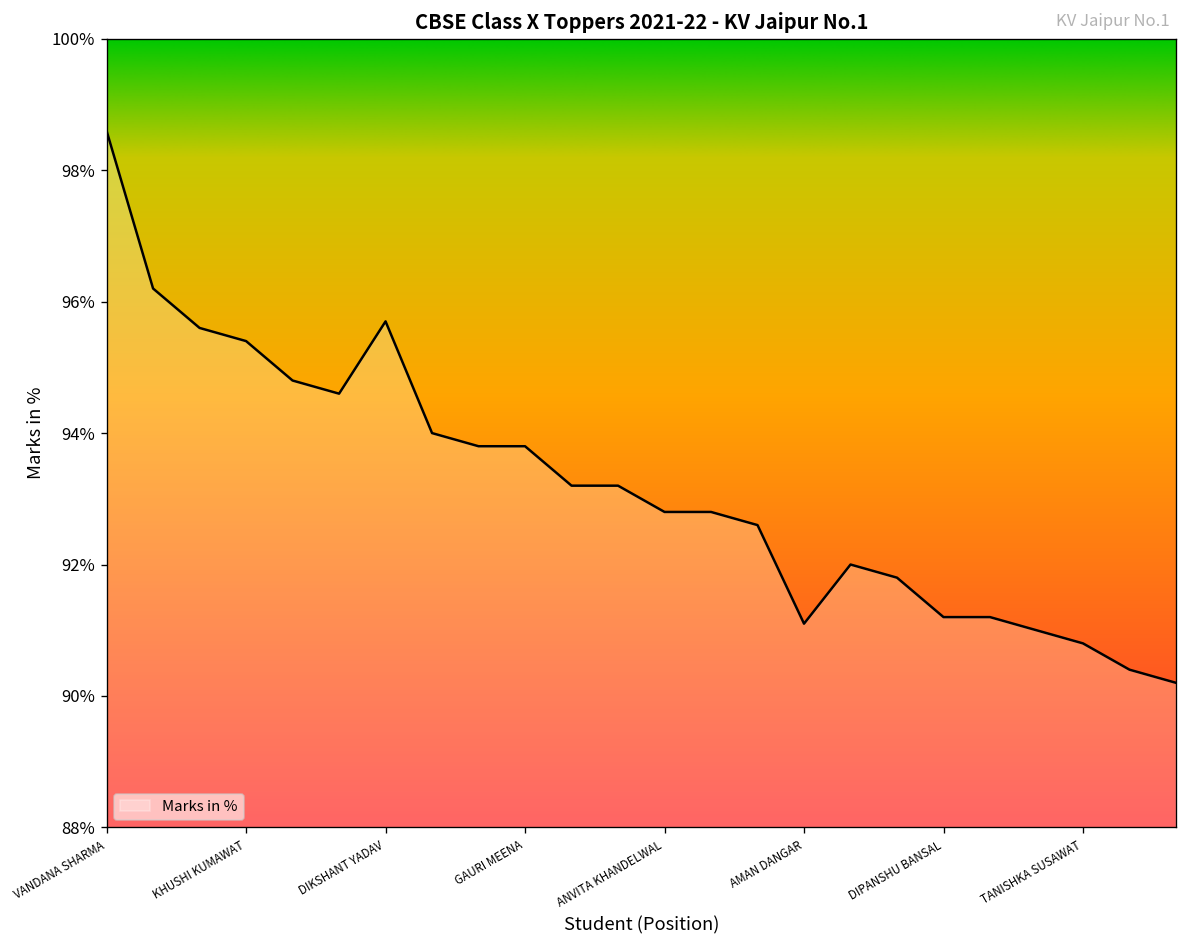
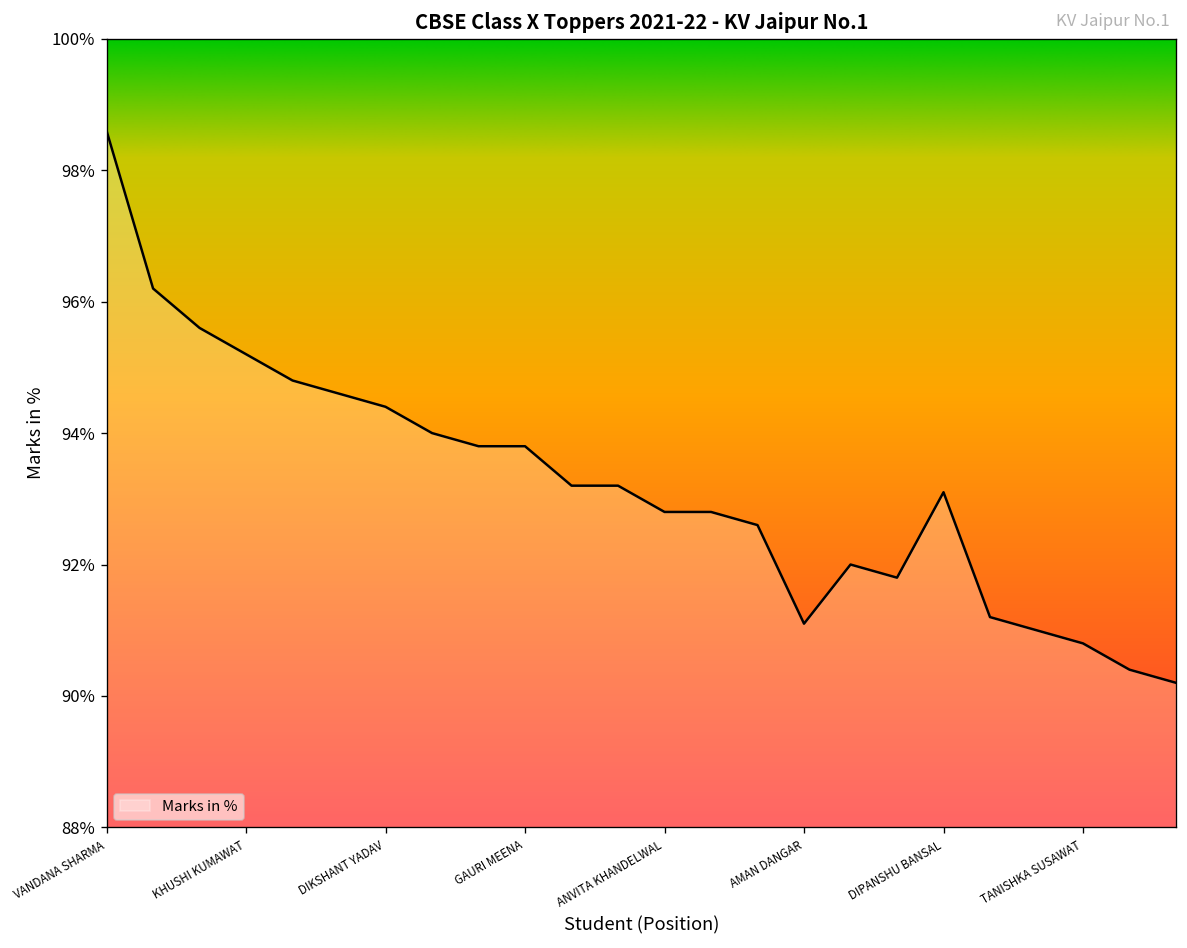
KHUSHI KUMAWAT: 95.4% -> 95.2%
DIKSHANT YADAV: 95.7% -> 94.4%
DIPANSHU BANSAL: 91.2% -> 93.1%
